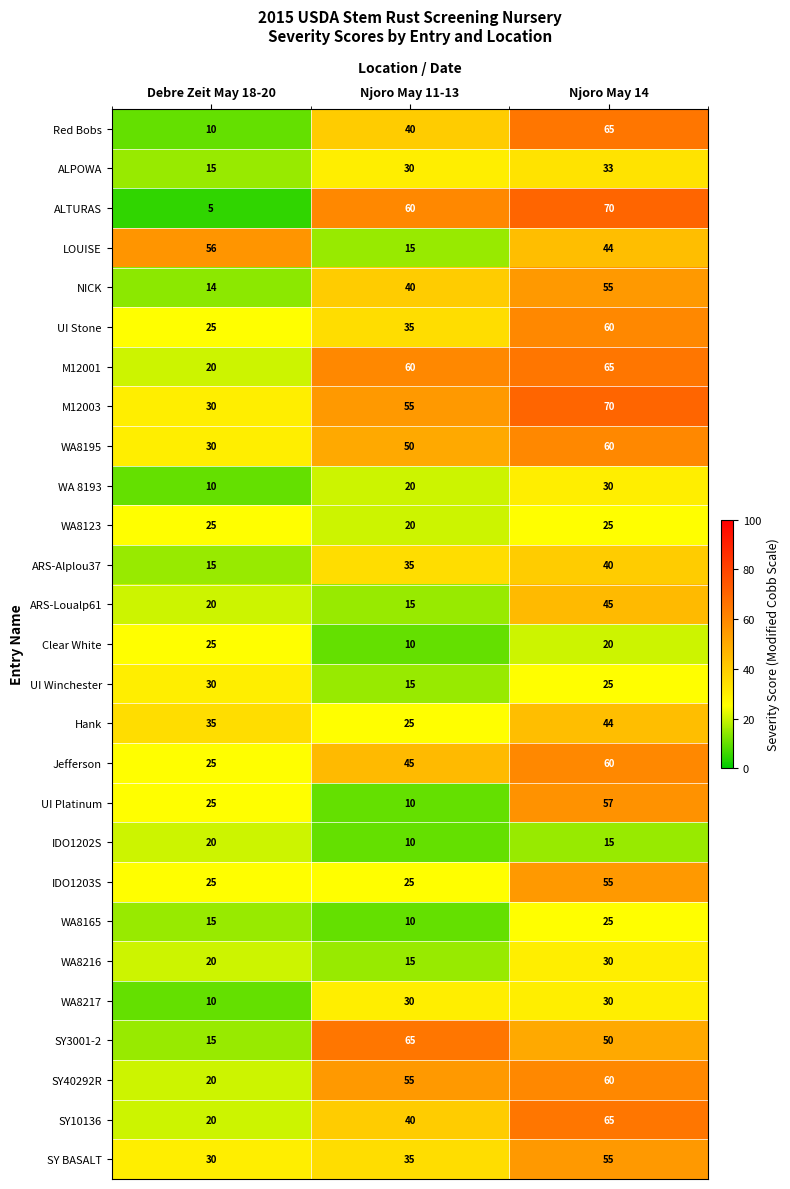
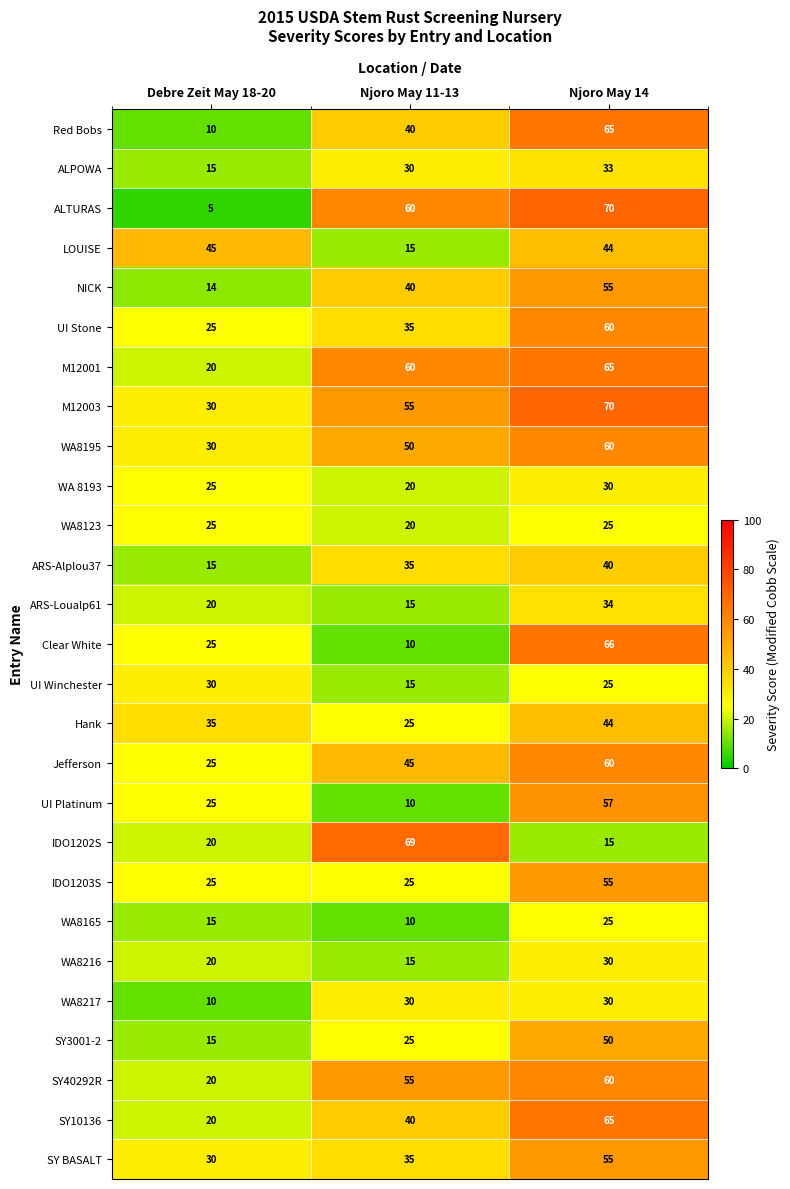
LOUISE, Debre Zeit May 18-20: 56 -> 45
WA 8193, Debre Zeit May 18-20: 10 -> 25
ARS-Loualp61, Njoro May 14: 45 -> 34
Clear White, Njoro May 14: 20 -> 66
IDO1202S, Njoro May 11-13: 10 -> 69
SY3001-2, Njoro May 11-13: 65 -> 25
